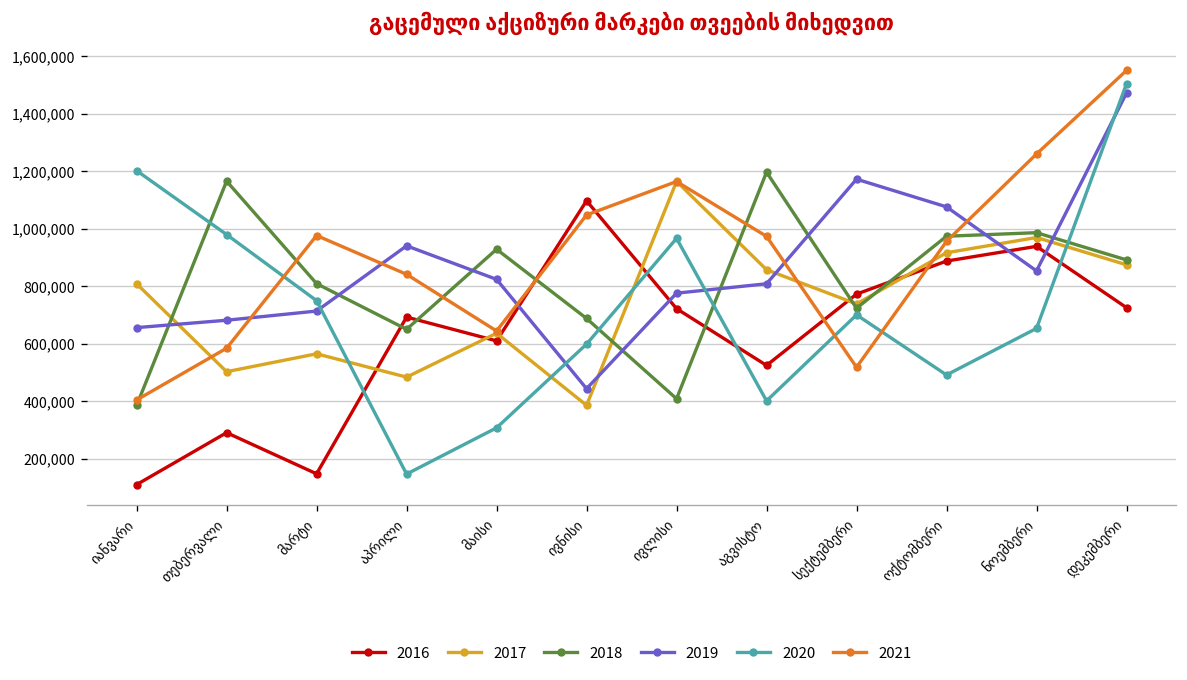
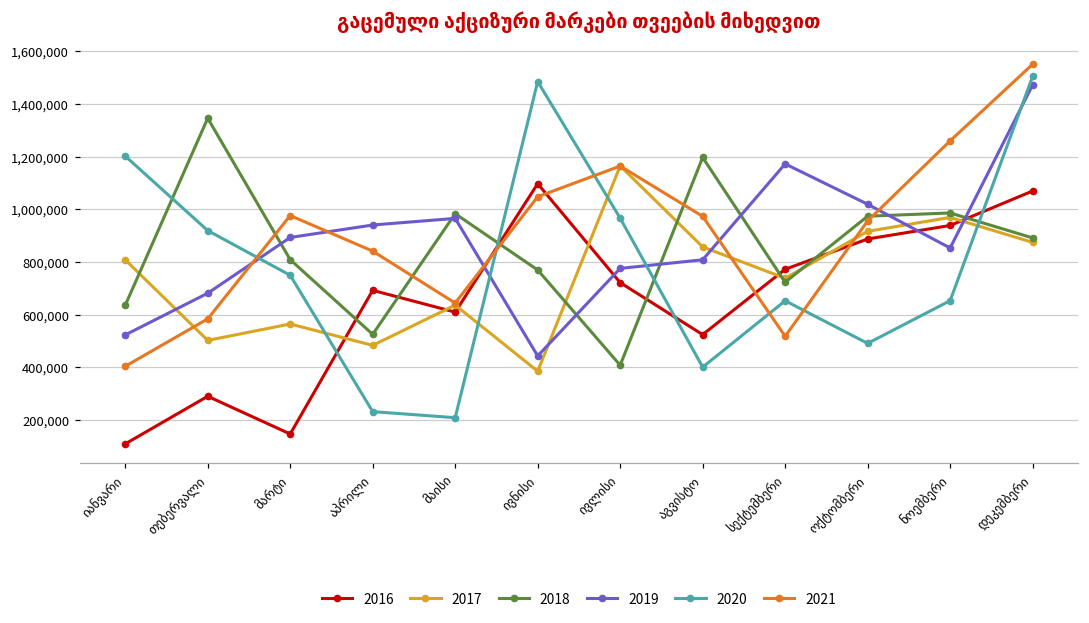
2018, იანვარი: 380,000 -> 640,000
2019, იანვარი: 660,000 -> 520,000
2018, თებერვალი: 1,170,000 -> 1,350,000
2020, თებერვალი: 980,000 -> 920,000
2019, მარტი: 710,000 -> 890,000
2018, აპრილი: 650,000 -> 530,000
2020, აპრილი: 150,000 -> 230,000
2018, მაისი: 930,000 -> 980,000
2019, მაისი: 820,000 -> 970,000
2020, მაისი: 310,000 -> 210,000
2018, ივნისი: 690,000 -> 770,000
2020, ივნისი: 600,000 -> 1,480,000
2020, სექტემბერი: 700,000 -> 650,000
2019, ოქტომბერი: 1,080,000 -> 1,020,000
2016, დეკემბერი: 730,000 -> 1,070,000
